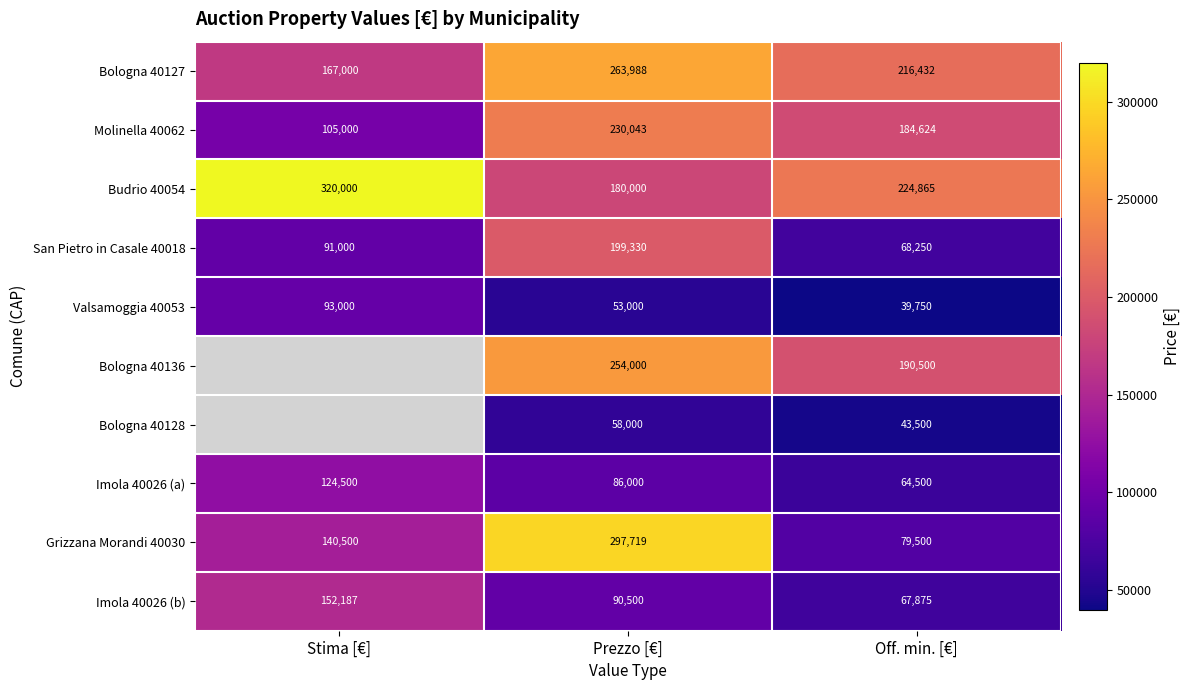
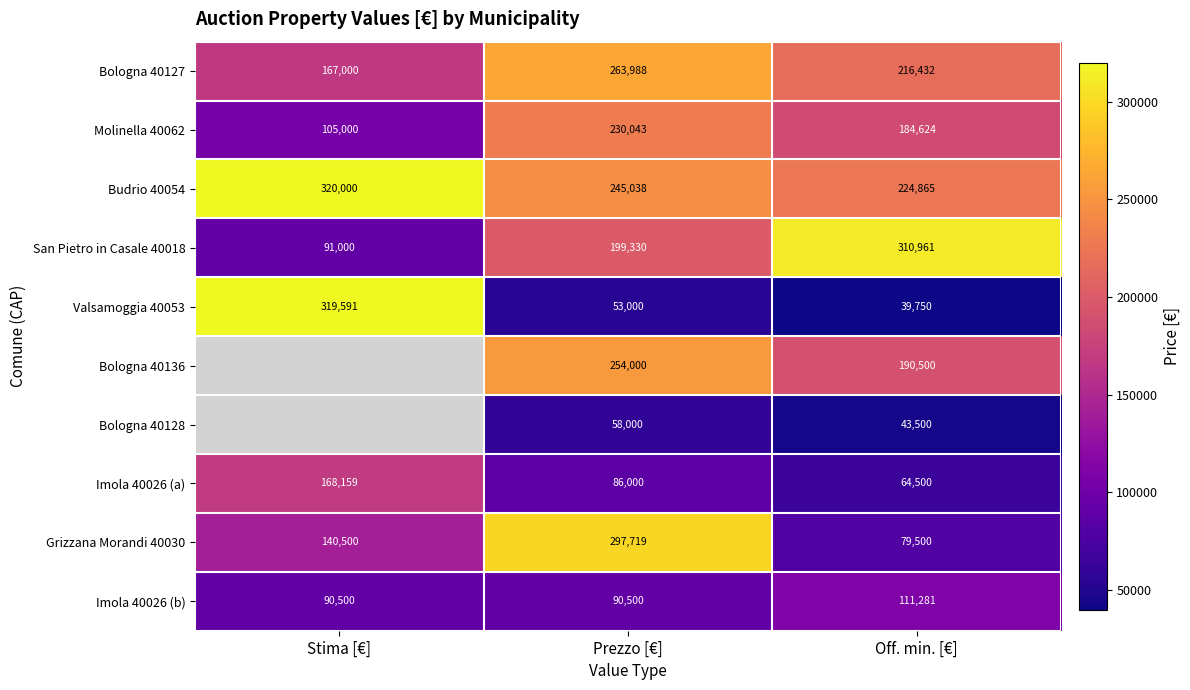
Budrio 40054, Prezzo [€]: 180,000 -> 245,038
San Pietro in Casale 40018, Off. min. [€]: 68,250 -> 310,961
Valsamoggia 40053, Stima [€]: 93,000 -> 319,591
Imola 40026 (a), Stima [€]: 124,500 -> 168,159
Imola 40026 (b), Stima [€]: 152,187 -> 90,500
Imola 40026 (b), Off. min. [€]: 67,875 -> 111,281
